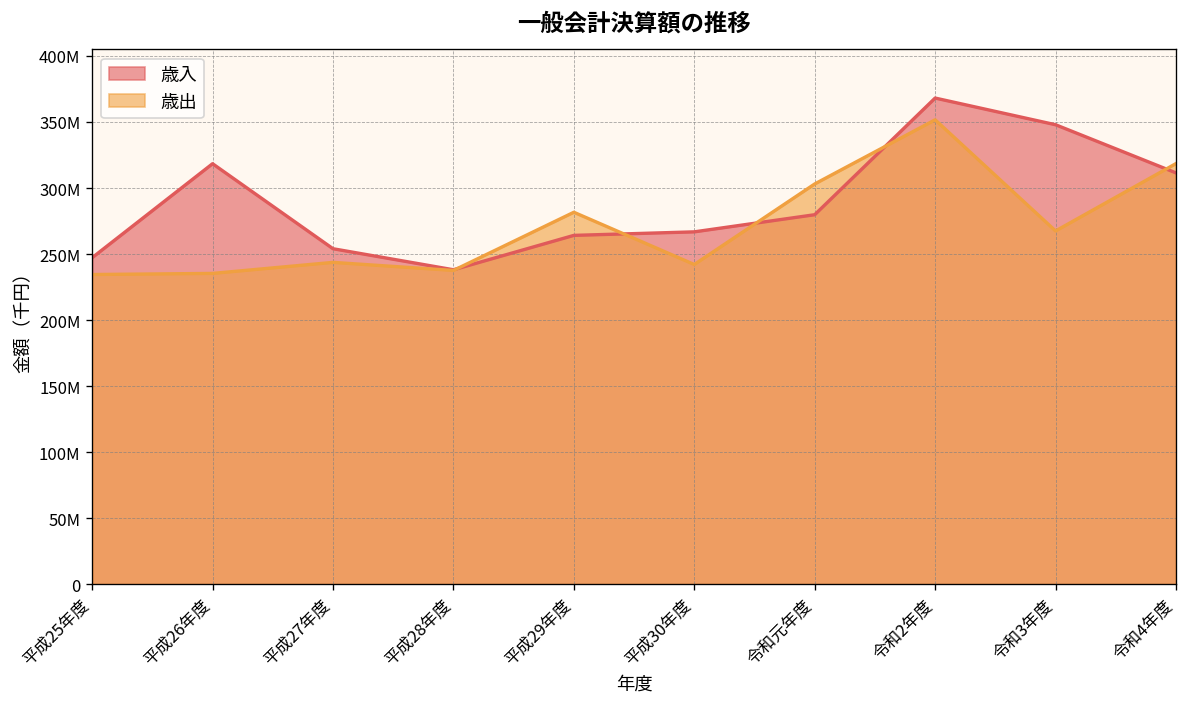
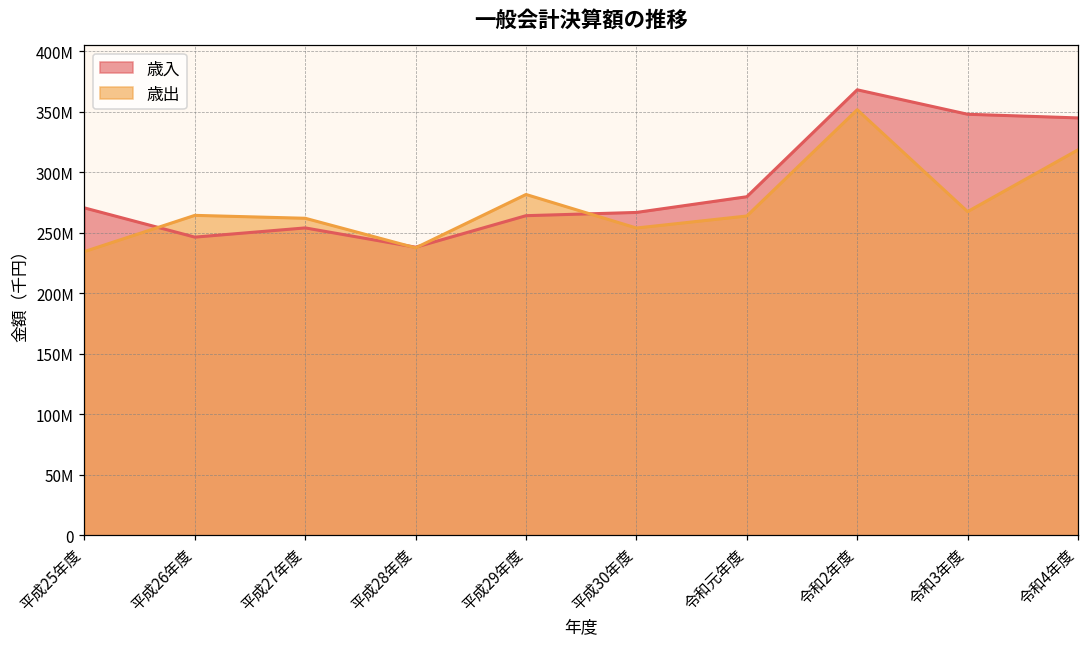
歳入, 平成25年度: 247000000 -> 271000000
歳入, 平成26年度: 318000000 -> 246000000
歳出, 平成26年度: 235000000 -> 264000000
歳出, 平成27年度: 244000000 -> 262000000
歳出, 平成30年度: 242000000 -> 254000000
歳出, 令和元年度: 303000000 -> 264000000
歳入, 令和4年度: 311000000 -> 345000000
